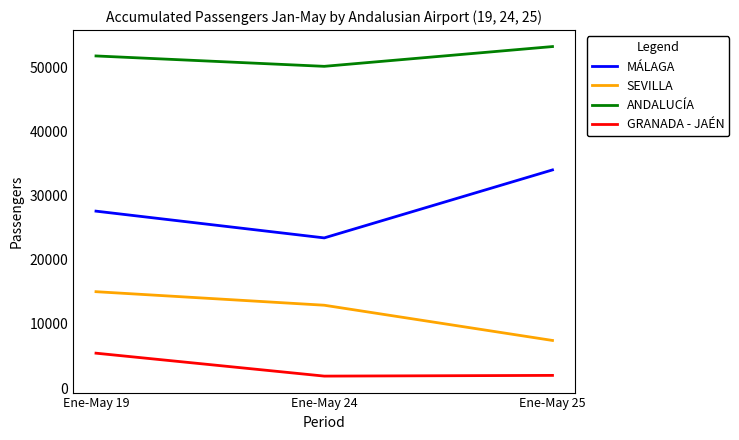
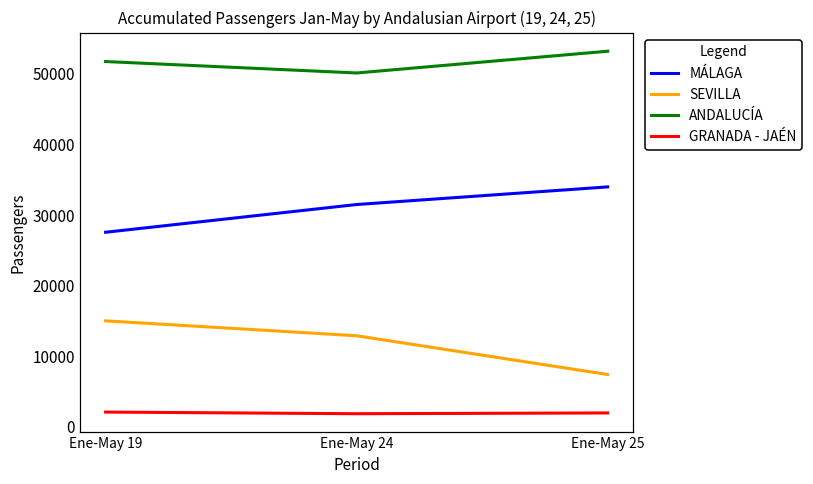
GRANADA - JAÉN, Ene-May 19: 5000 -> 2000
MÁLAGA, Ene-May 24: 23000 -> 31000
